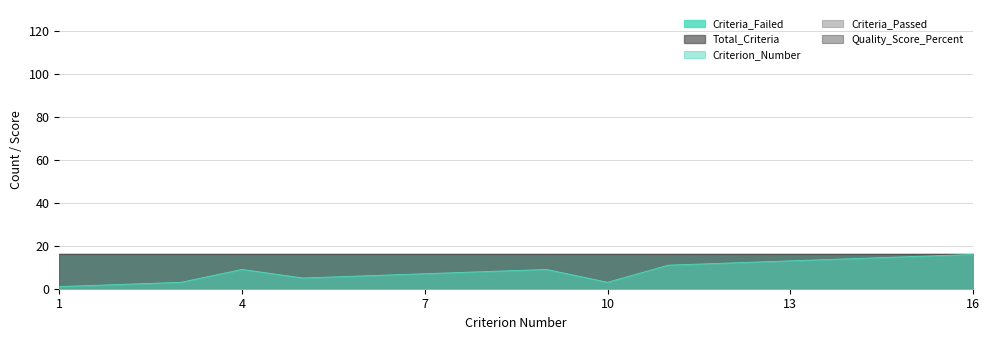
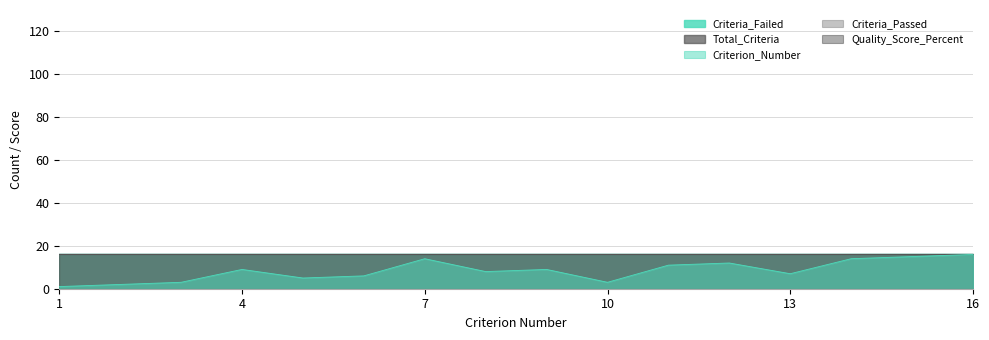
Criterion_Number, 7: 7 -> 14
Criterion_Number, 13: 13 -> 7
